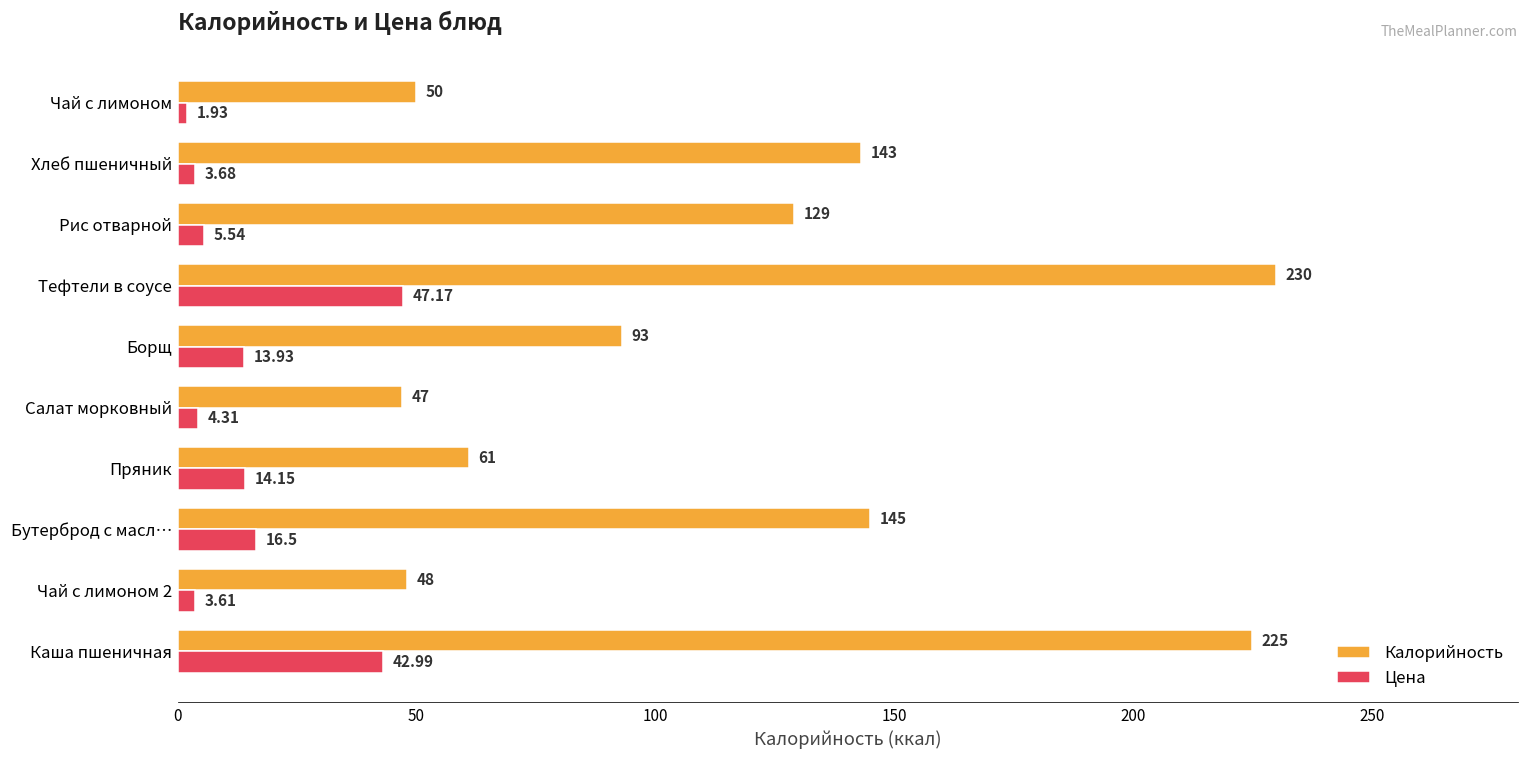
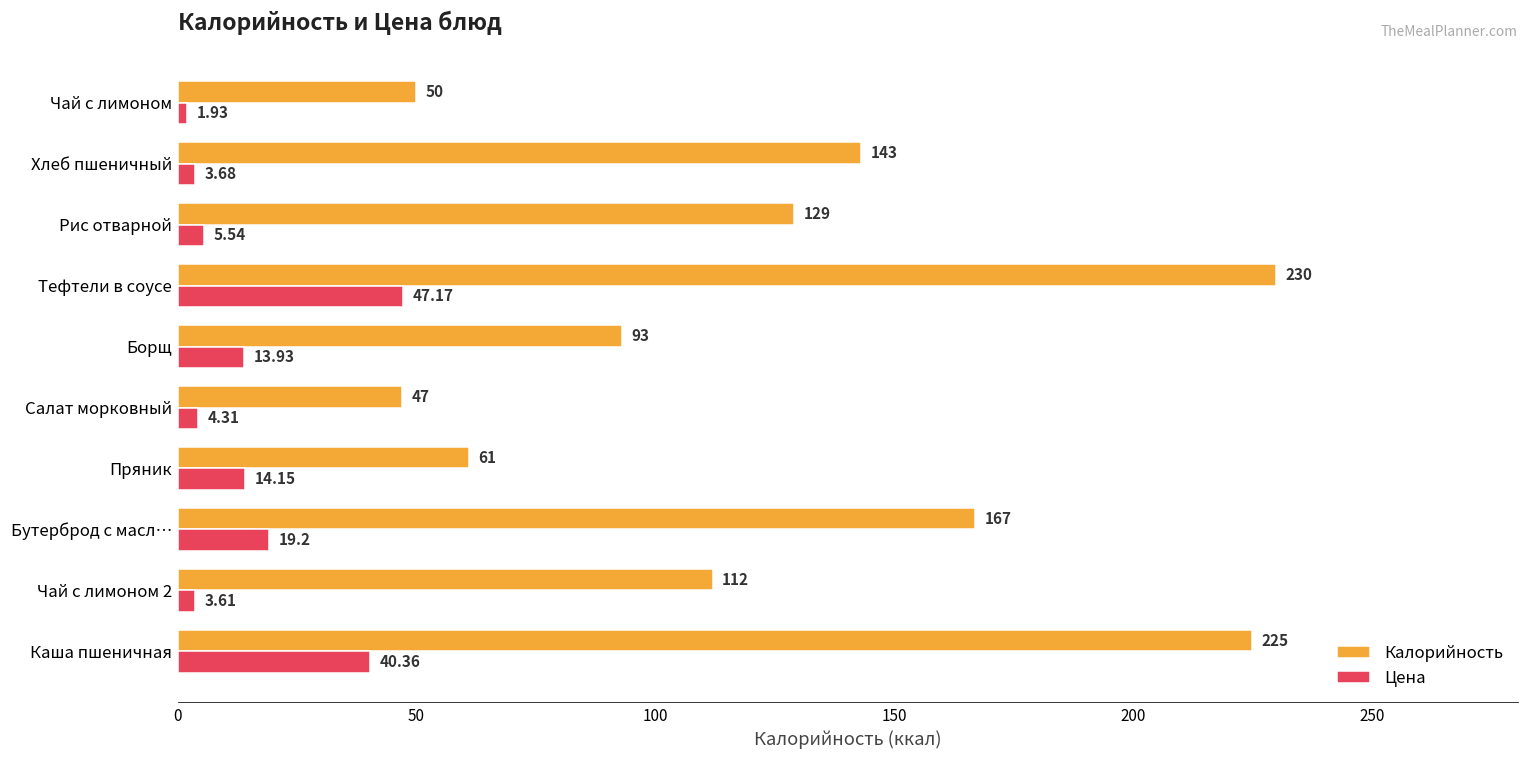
Калорийность, Бутерброд с масл…: 145 -> 167
Цена, Бутерброд с масл…: 16.5 -> 19.2
Калорийность, Чай с лимоном 2: 48 -> 112
Цена, Каша пшеничная: 42.99 -> 40.36
